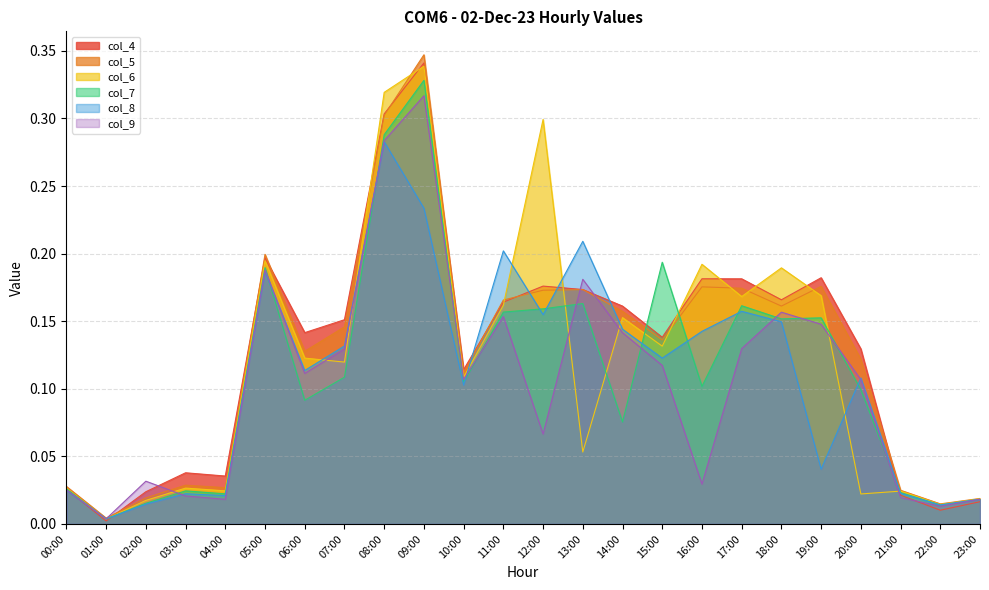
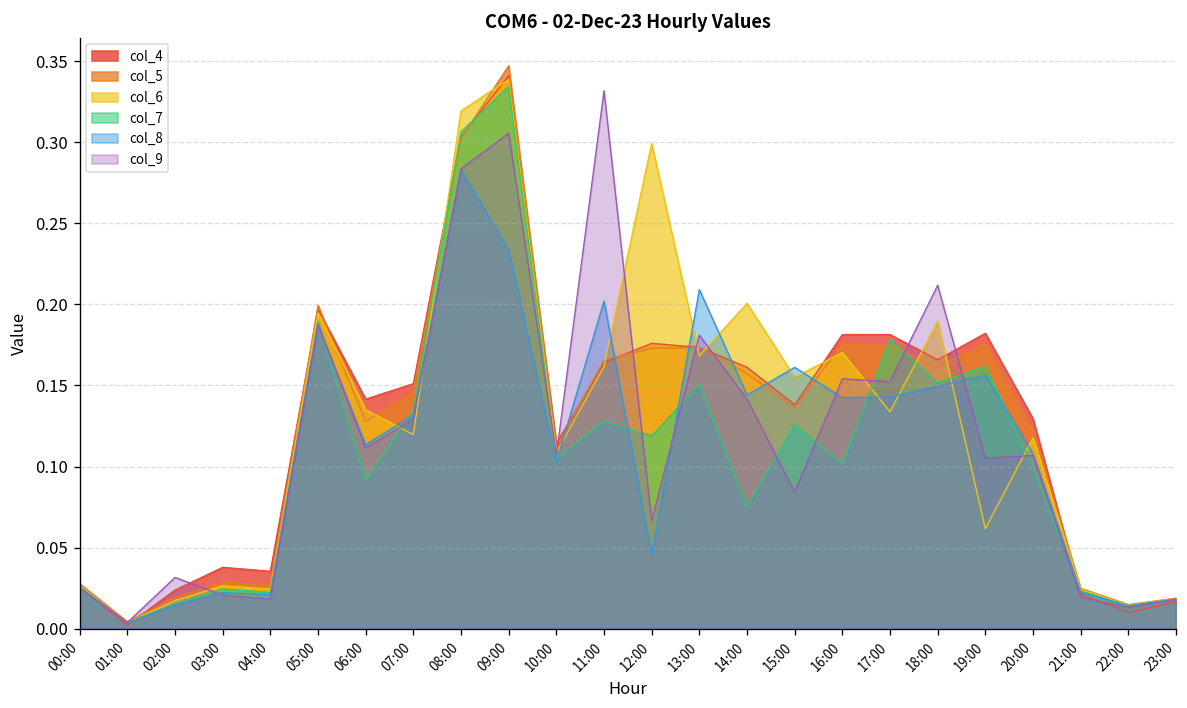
col_6, 06:00: 0.123 -> 0.135
col_7, 07:00: 0.109 -> 0.135
col_7, 08:00: 0.288 -> 0.306
col_7, 09:00: 0.328 -> 0.334
col_9, 09:00: 0.317 -> 0.306
col_7, 11:00: 0.157 -> 0.128
col_9, 11:00: 0.153 -> 0.332
col_7, 12:00: 0.159 -> 0.119
col_8, 12:00: 0.155 -> 0.045
col_6, 13:00: 0.053 -> 0.168
col_7, 13:00: 0.163 -> 0.151
col_6, 14:00: 0.153 -> 0.201
col_6, 15:00: 0.132 -> 0.155
col_7, 15:00: 0.194 -> 0.126
col_8, 15:00: 0.123 -> 0.161
col_9, 15:00: 0.117 -> 0.084
col_6, 16:00: 0.192 -> 0.170
col_9, 16:00: 0.029 -> 0.154
col_6, 17:00: 0.168 -> 0.134
col_7, 17:00: 0.161 -> 0.178
col_8, 17:00: 0.157 -> 0.143
col_9, 17:00: 0.130 -> 0.152
col_9, 18:00: 0.157 -> 0.212
col_6, 19:00: 0.169 -> 0.062
col_7, 19:00: 0.152 -> 0.162
col_8, 19:00: 0.041 -> 0.156
col_9, 19:00: 0.148 -> 0.105
col_6, 20:00: 0.022 -> 0.118
